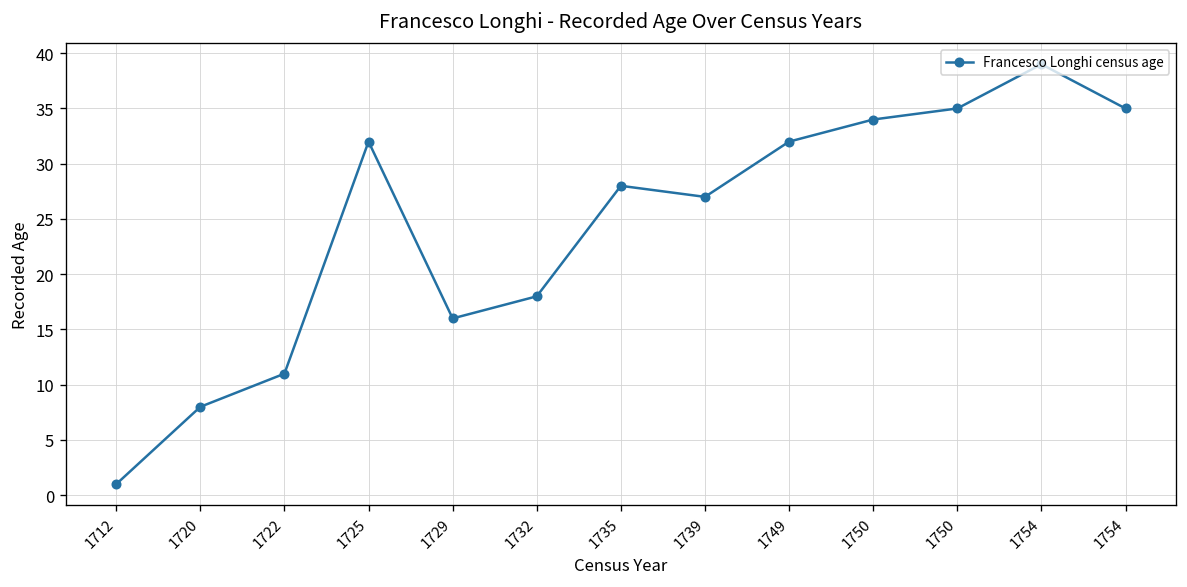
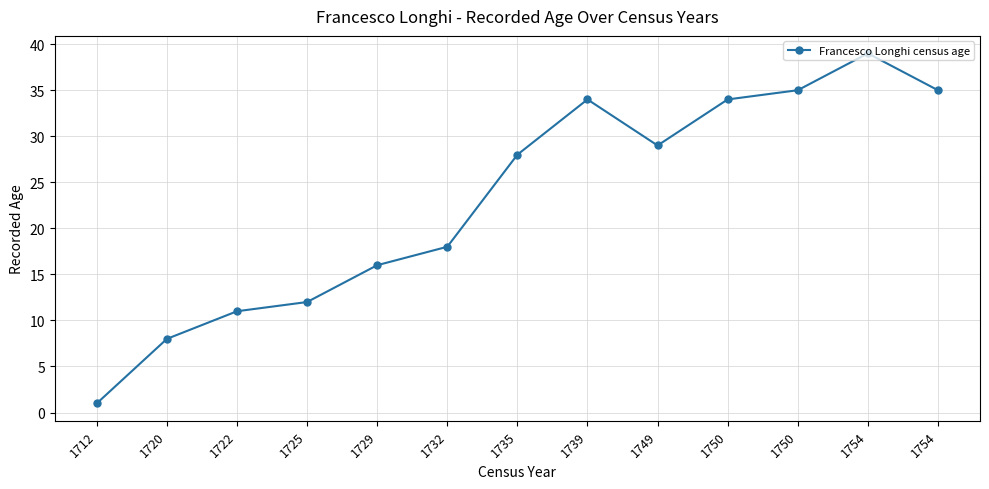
1725: 32 -> 12
1739: 27 -> 34
1749: 32 -> 29
